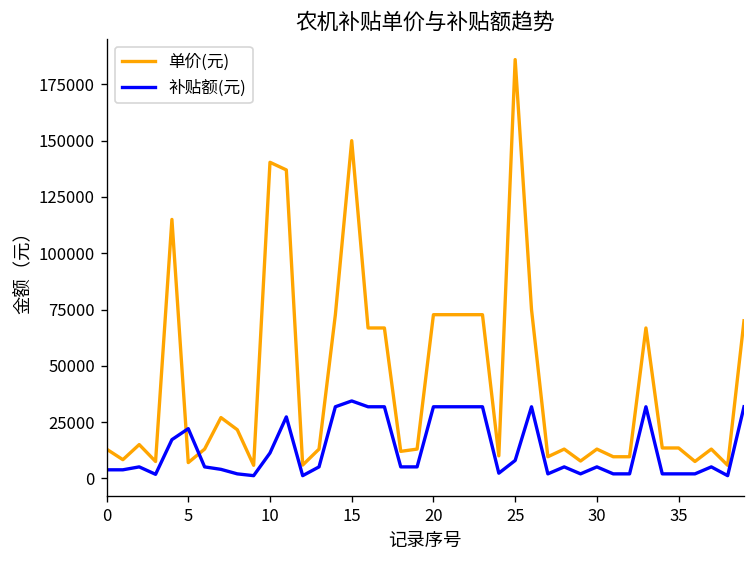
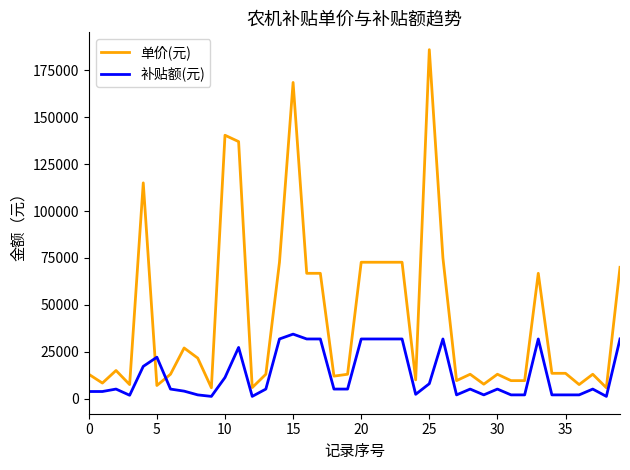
单价(元), 15: 150000 -> 169000
